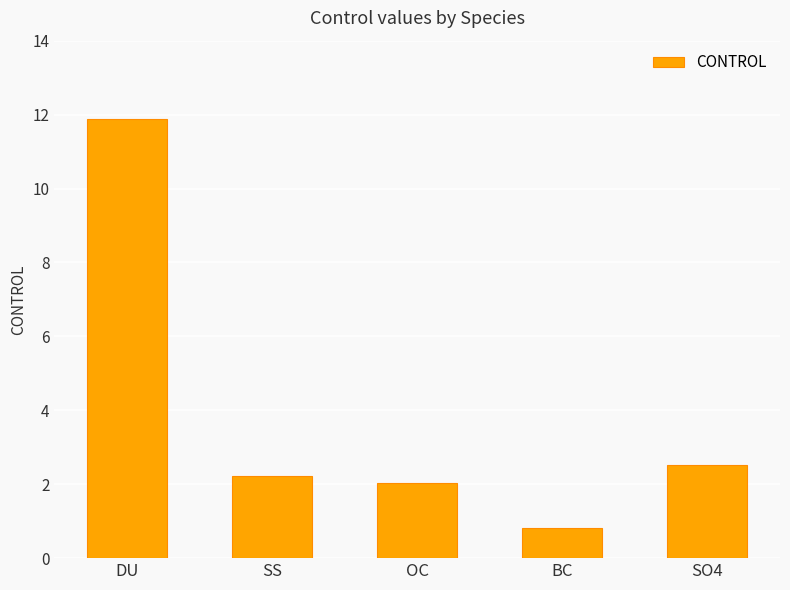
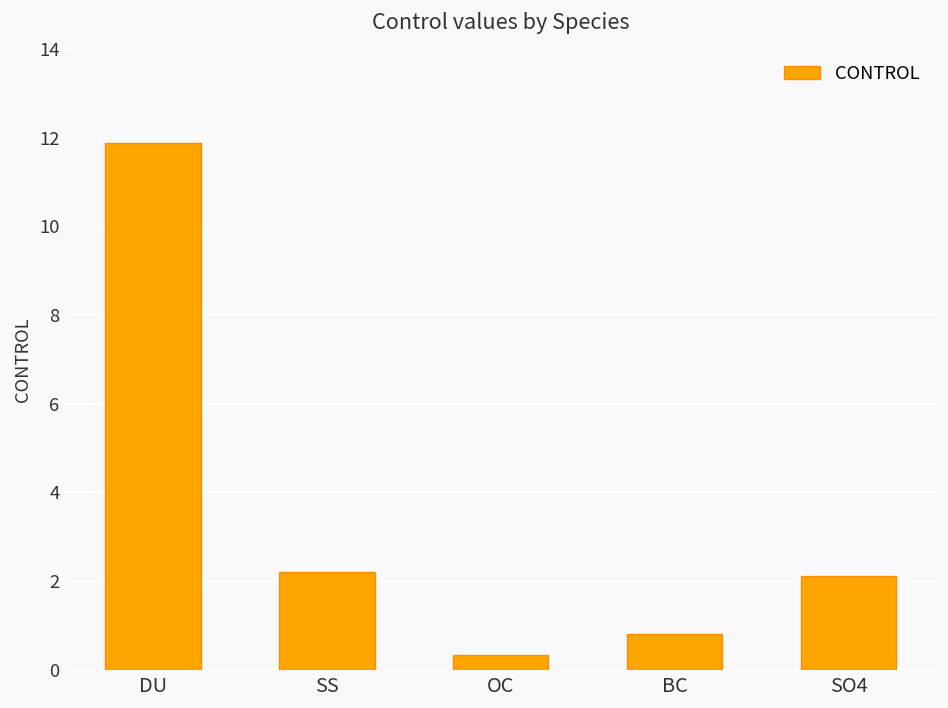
OC: 2.0 -> 0.3
SO4: 2.5 -> 2.1
